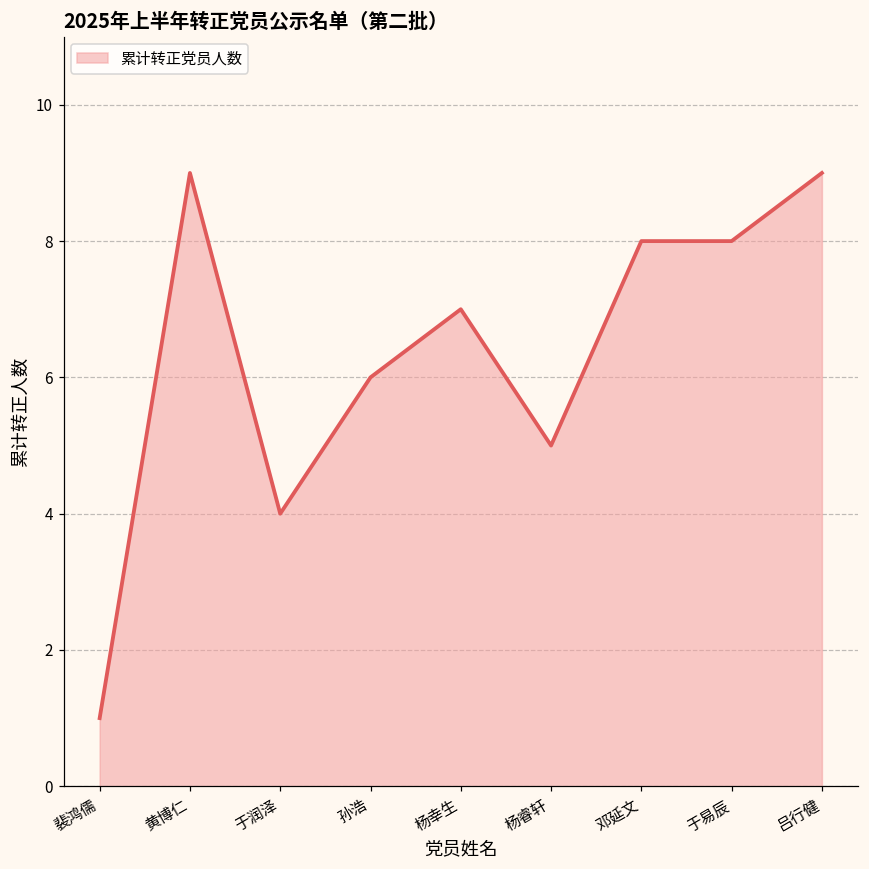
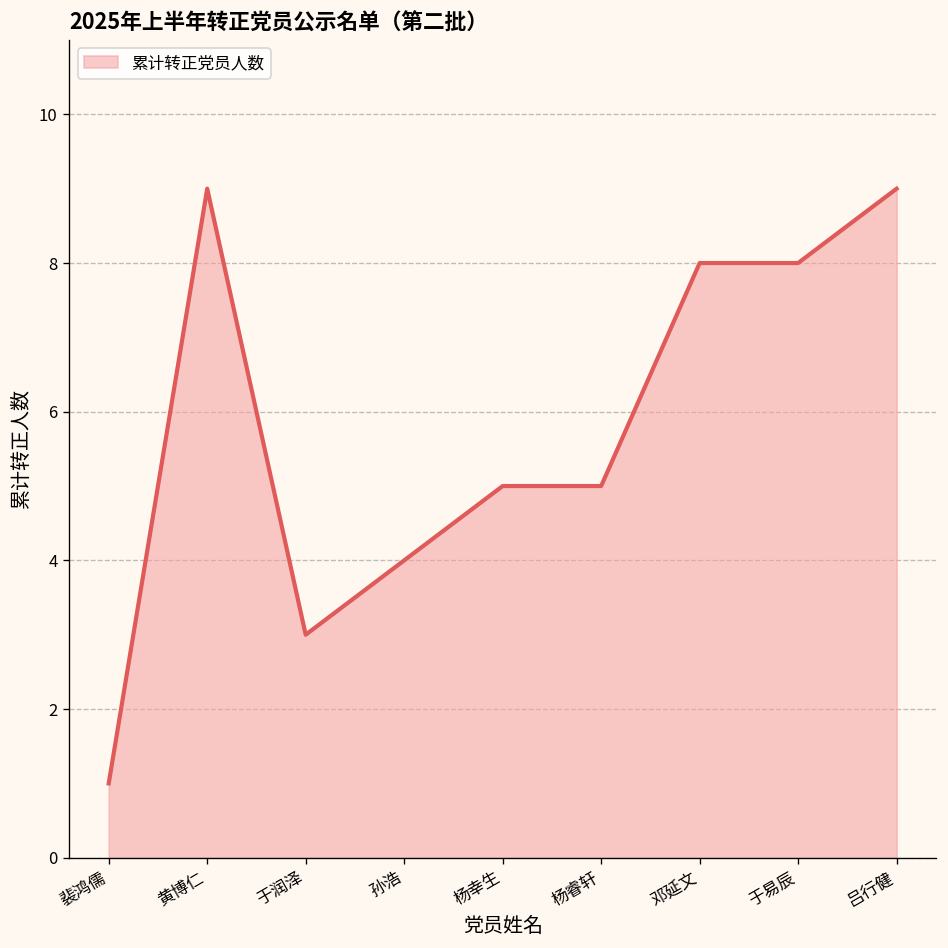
于润泽: 4 -> 3
孙浩: 6 -> 4
杨幸生: 7 -> 5
